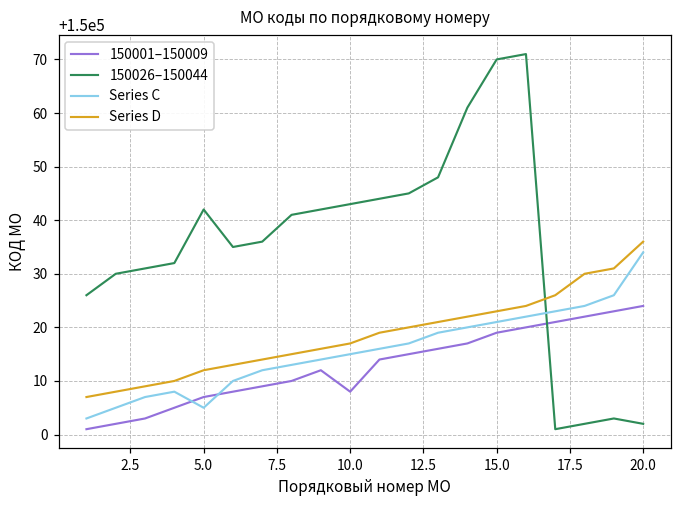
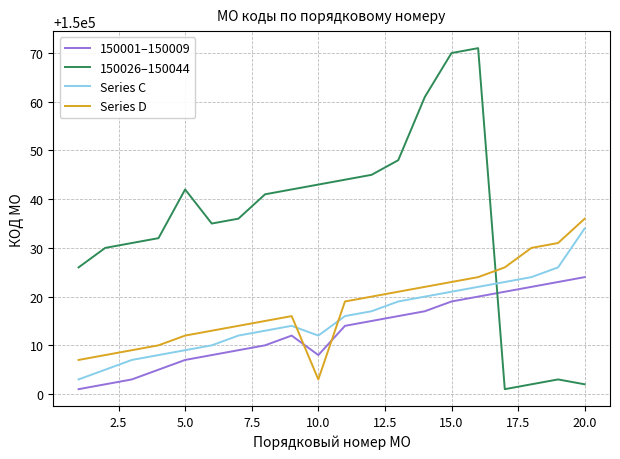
Series C, 5.0: 150005 -> 150009
Series C, 10.0: 150015 -> 150012
Series D, 10.0: 150017 -> 150003
